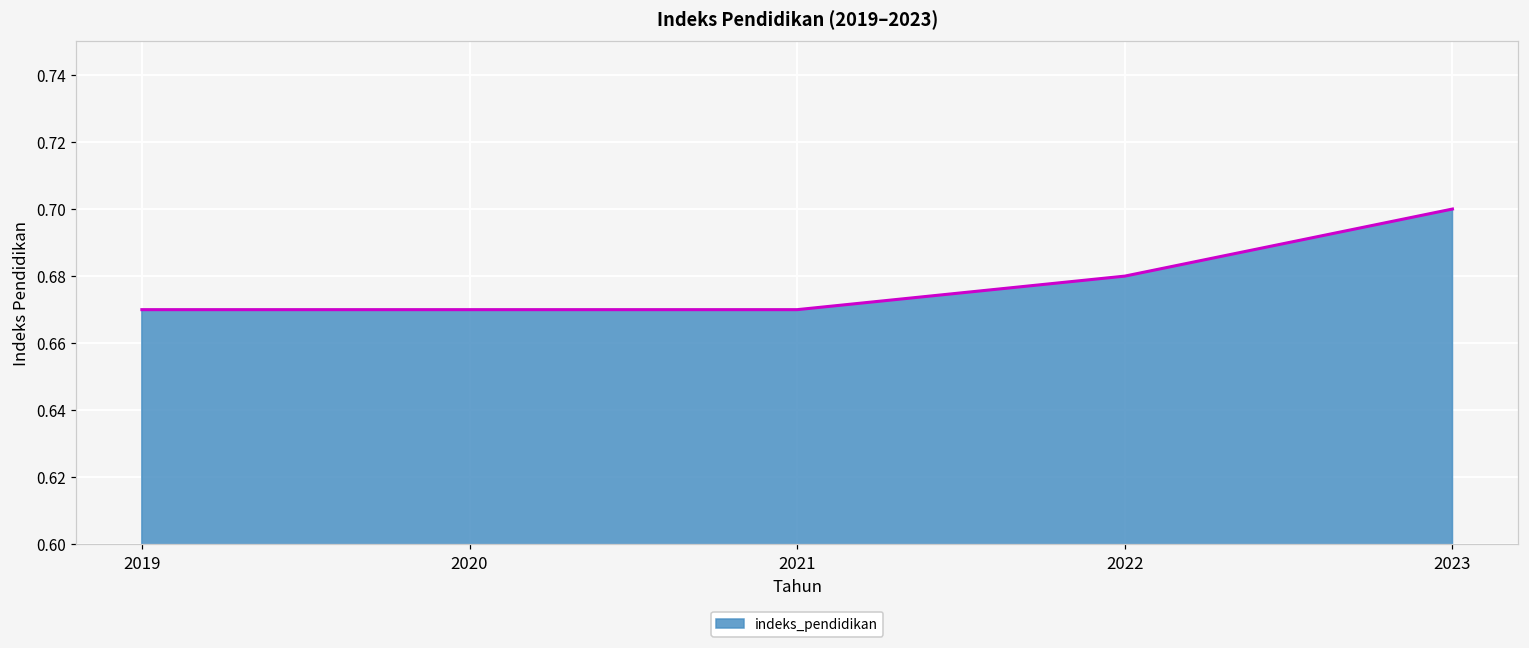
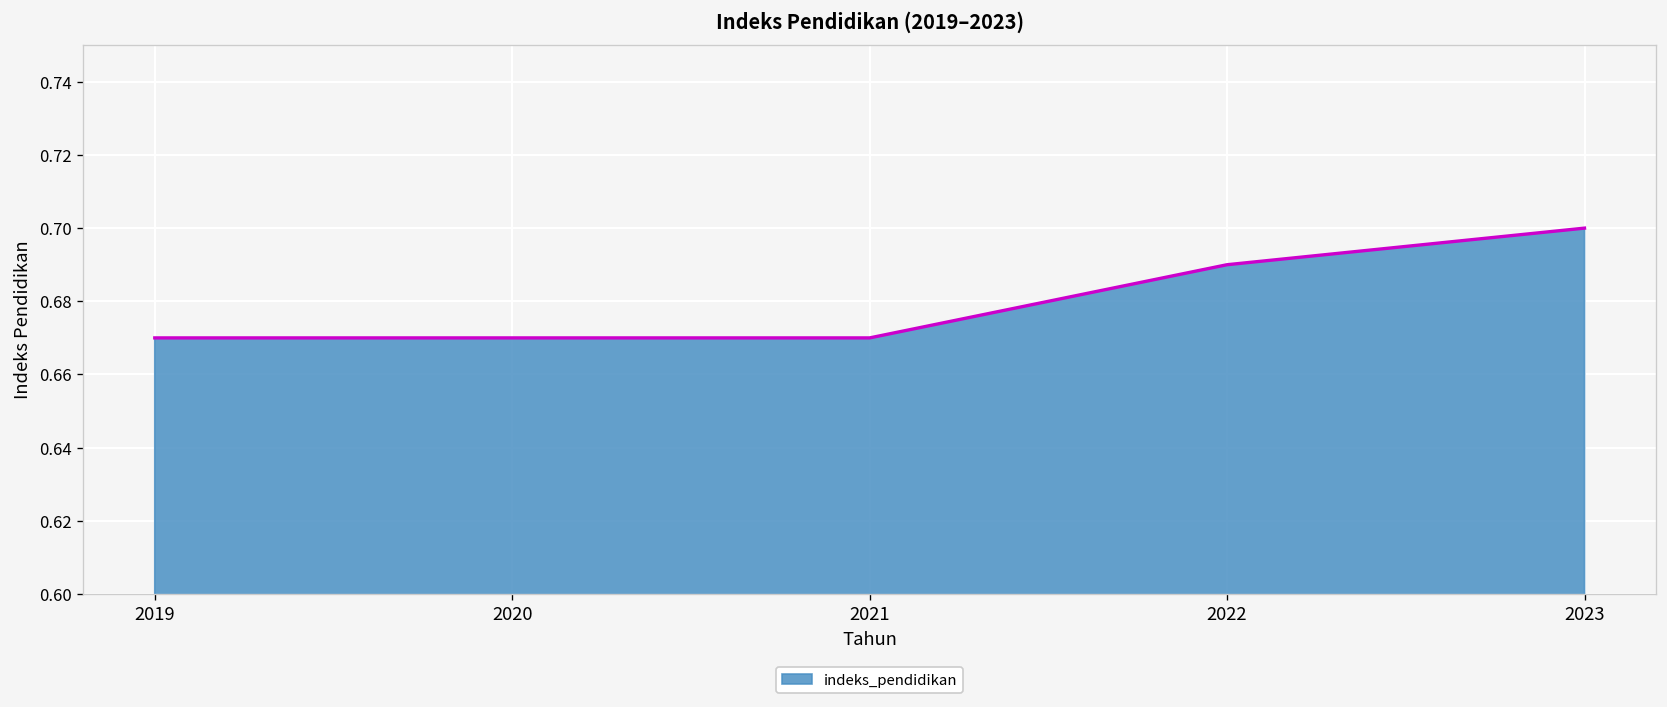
2022: 0.68 -> 0.69
